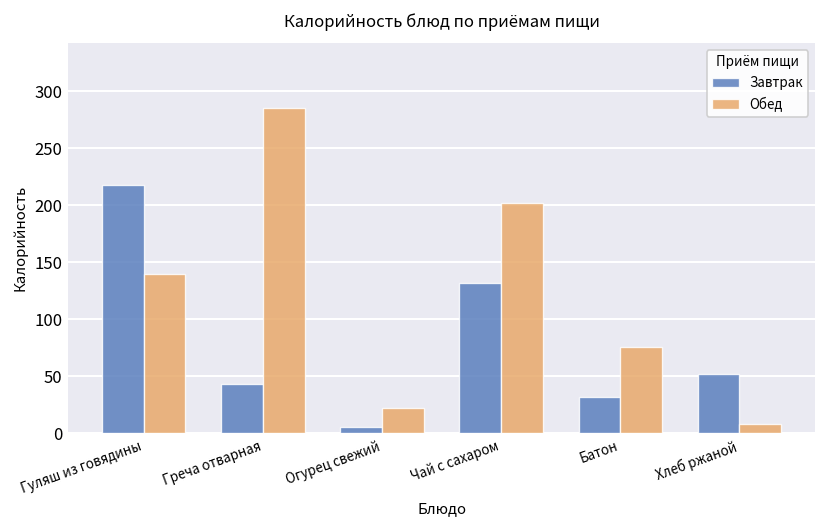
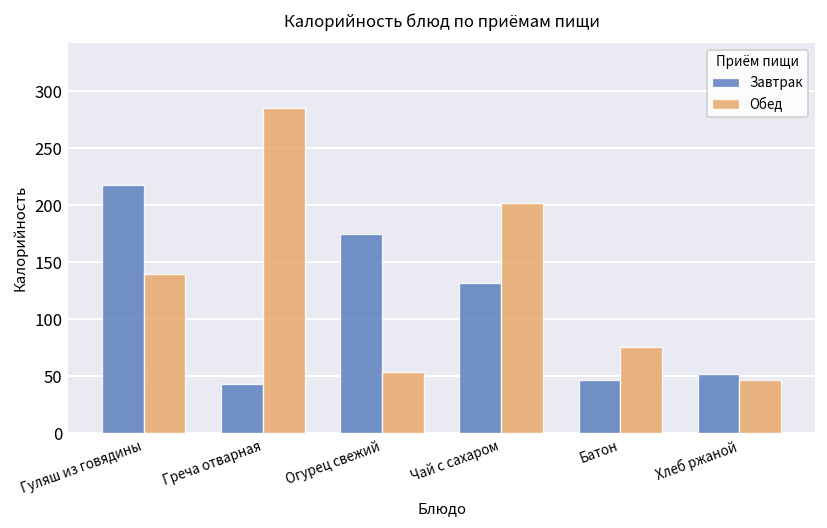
Завтрак, Огурец свежий: 10 -> 180
Обед, Огурец свежий: 20 -> 50
Завтрак, Батон: 30 -> 50
Обед, Хлеб ржаной: 10 -> 50
